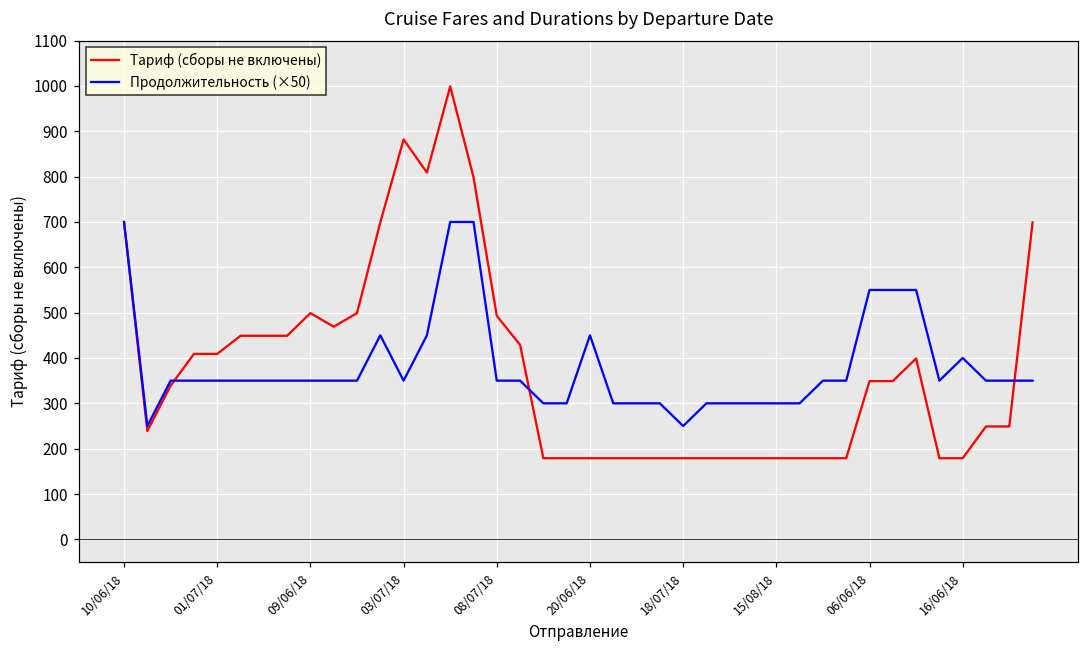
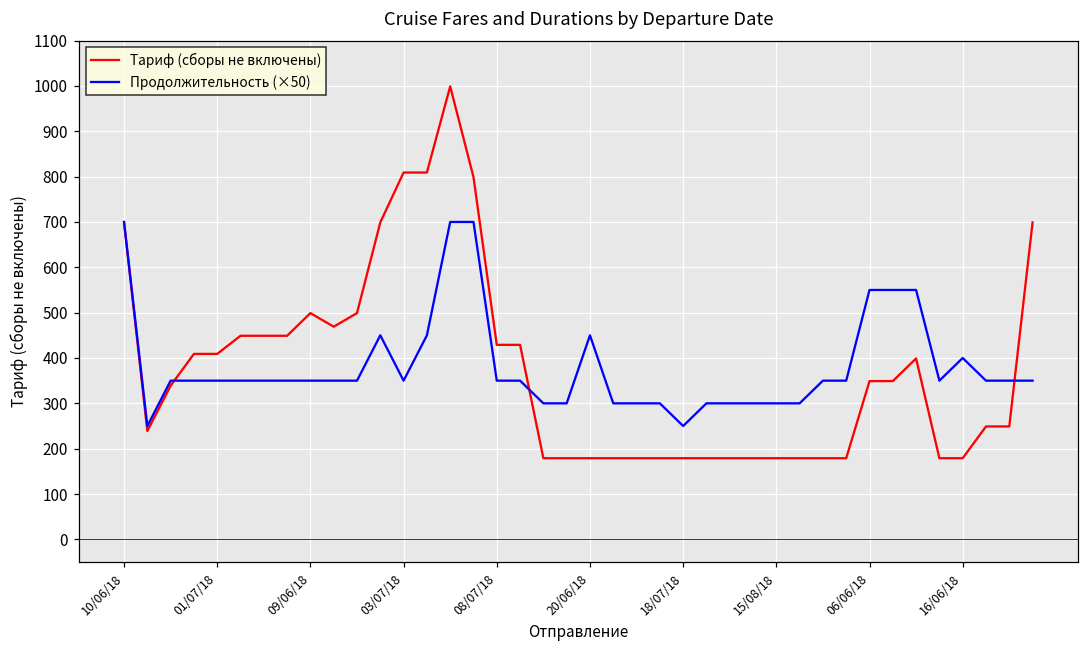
Тариф (сборы не включены), 03/07/18: 880 -> 810
Тариф (сборы не включены), 08/07/18: 490 -> 430
